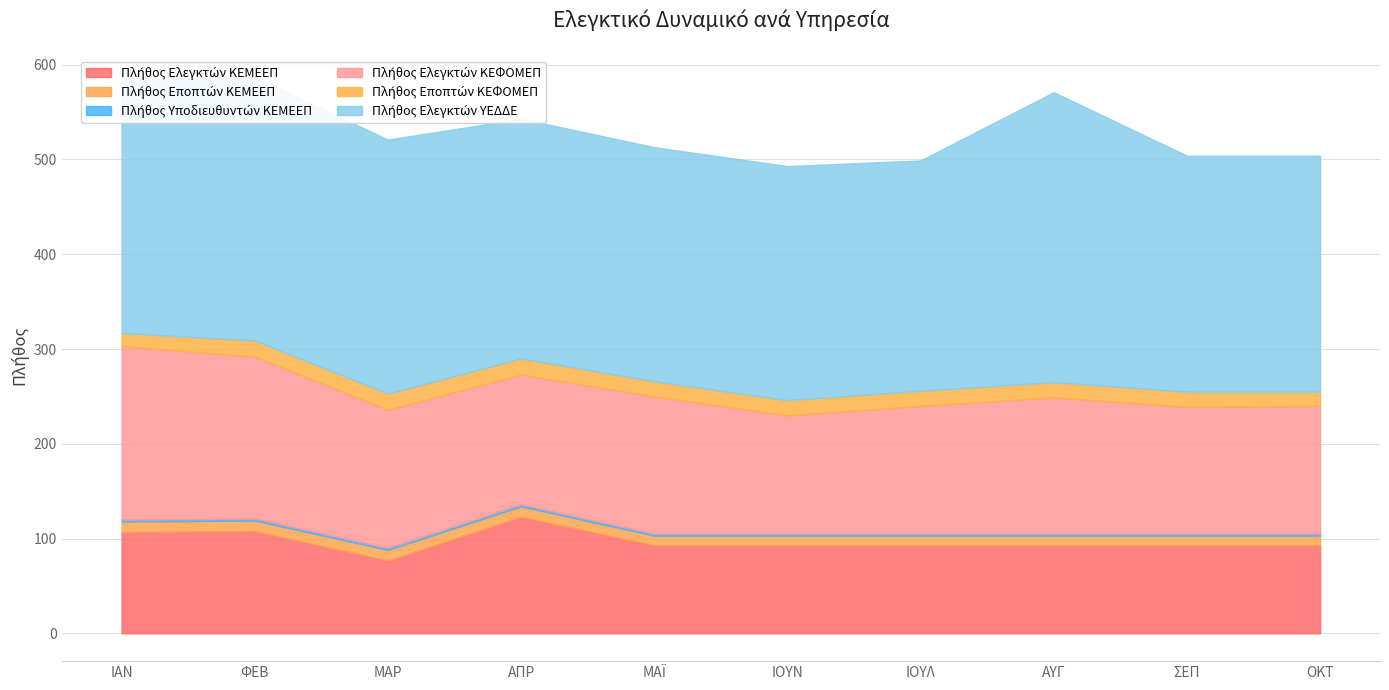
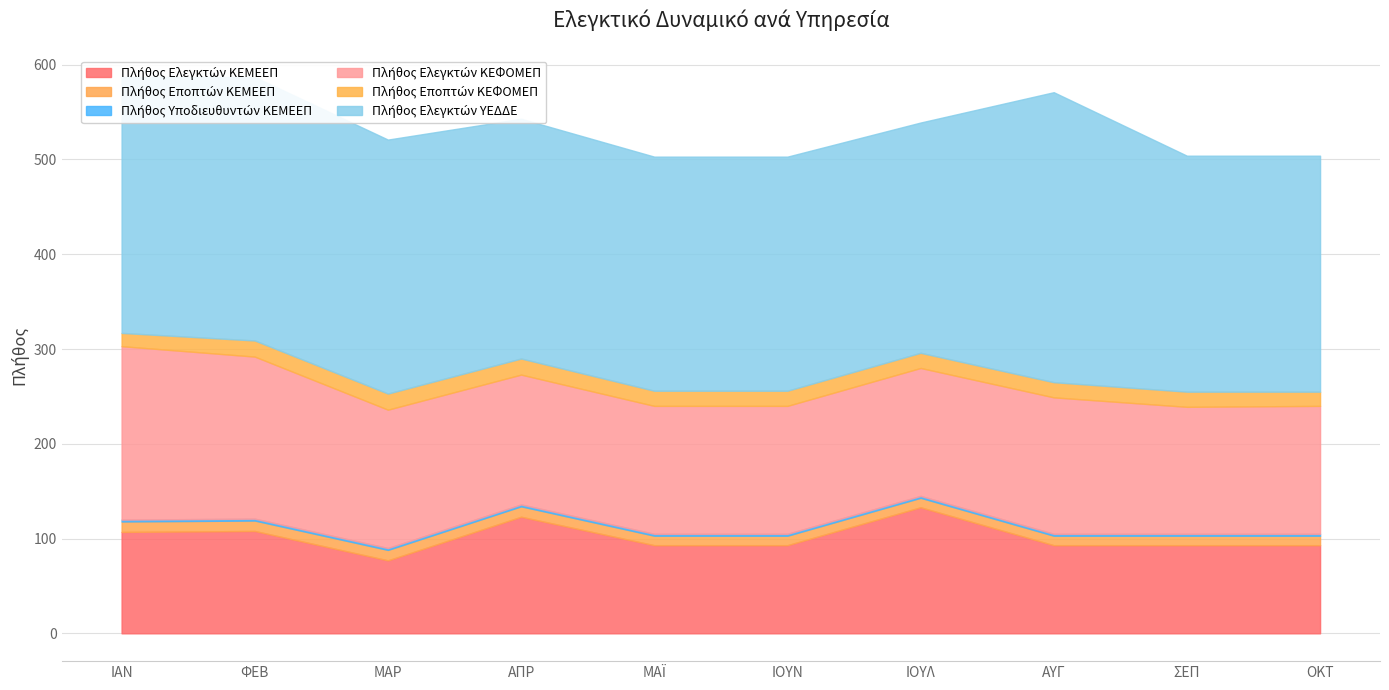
Πλήθος Ελεγκτών ΚΕΦΟΜΕΠ, ΜΑΪ: 150 -> 140
Πλήθος Ελεγκτών ΚΕΦΟΜΕΠ, ΙΟΥΝ: 130 -> 140
Πλήθος Ελεγκτών ΚΕΜΕΕΠ, ΙΟΥΛ: 90 -> 130
